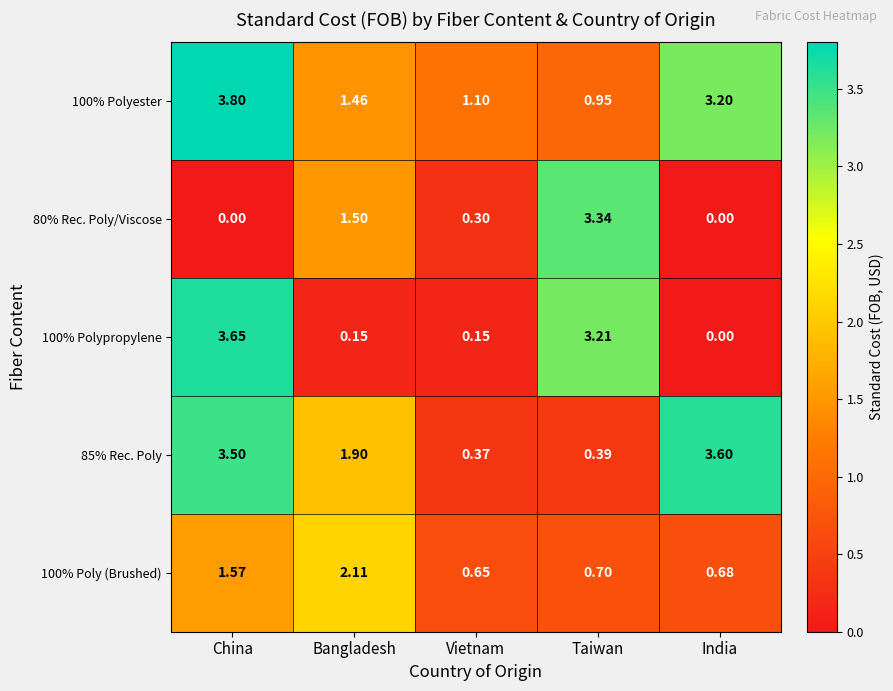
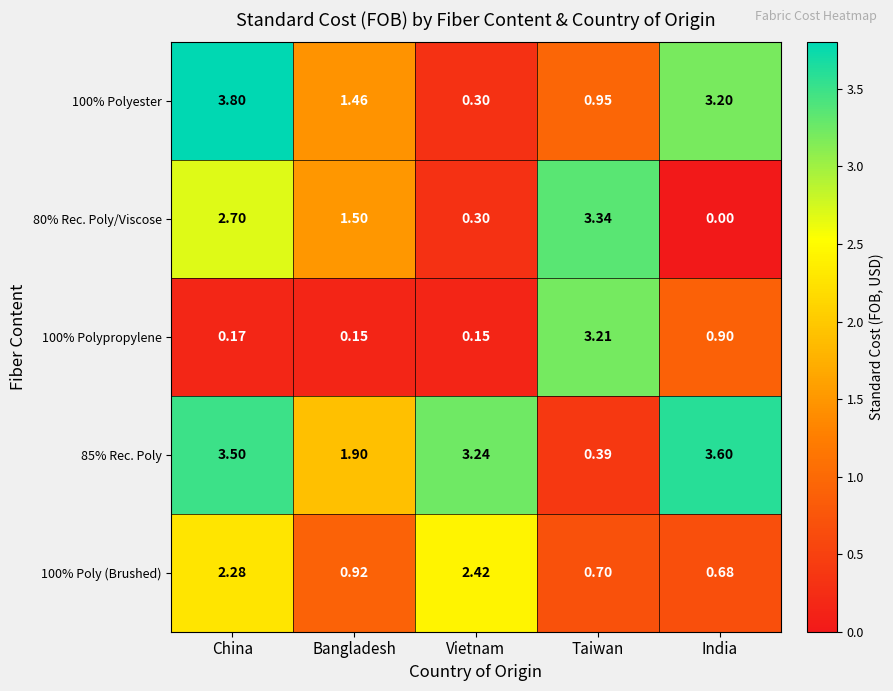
100% Polyester, Vietnam: 1.10 -> 0.30
80% Rec. Poly/Viscose, China: 0.00 -> 2.70
100% Polypropylene, China: 3.65 -> 0.17
100% Polypropylene, India: 0.00 -> 0.90
85% Rec. Poly, Vietnam: 0.37 -> 3.24
100% Poly (Brushed), China: 1.57 -> 2.28
100% Poly (Brushed), Bangladesh: 2.11 -> 0.92
100% Poly (Brushed), Vietnam: 0.65 -> 2.42
